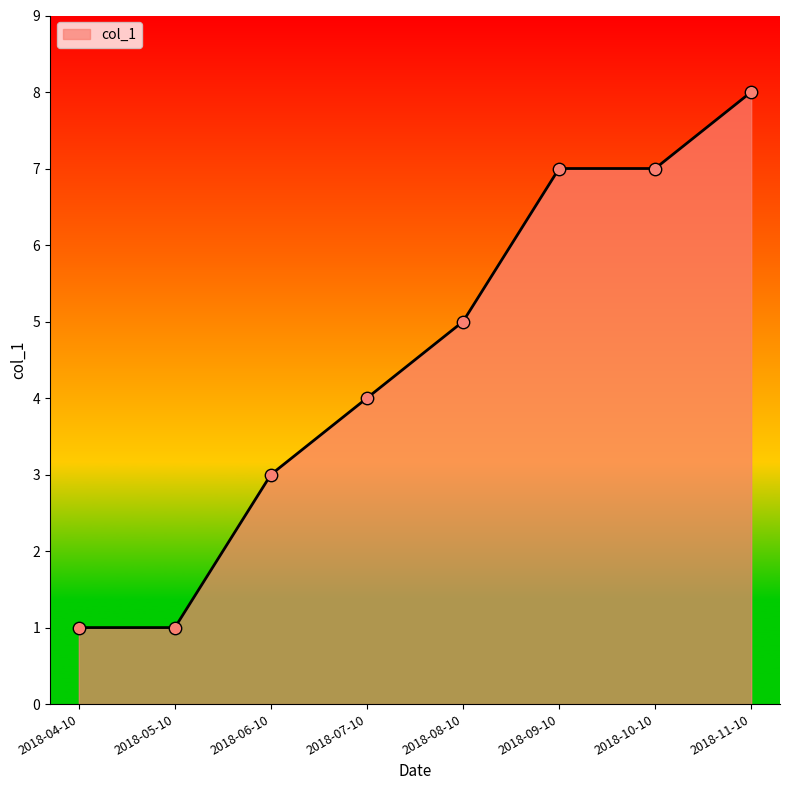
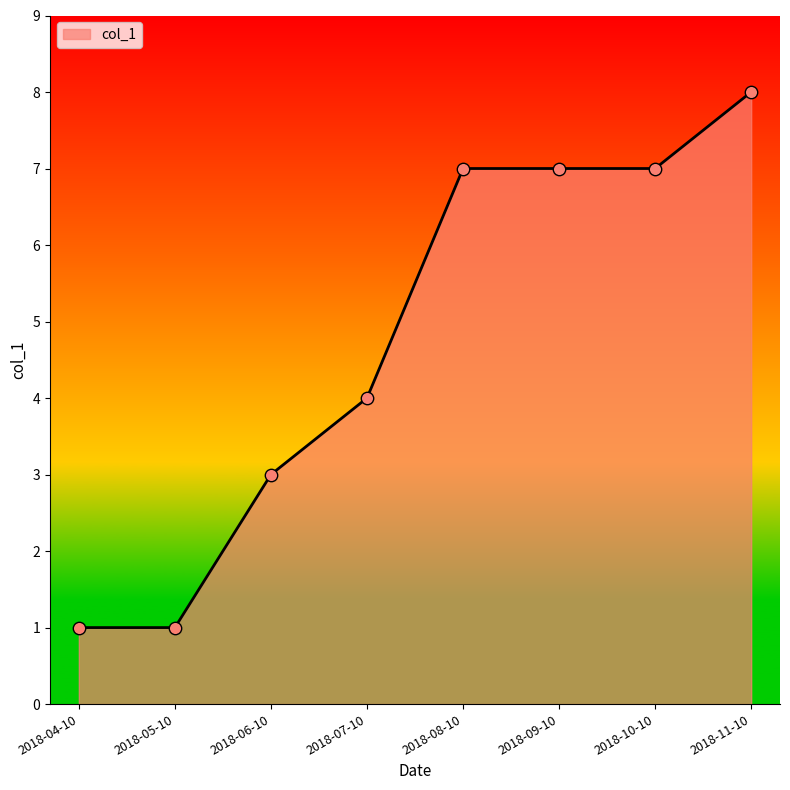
2018-08-10: 5 -> 7
